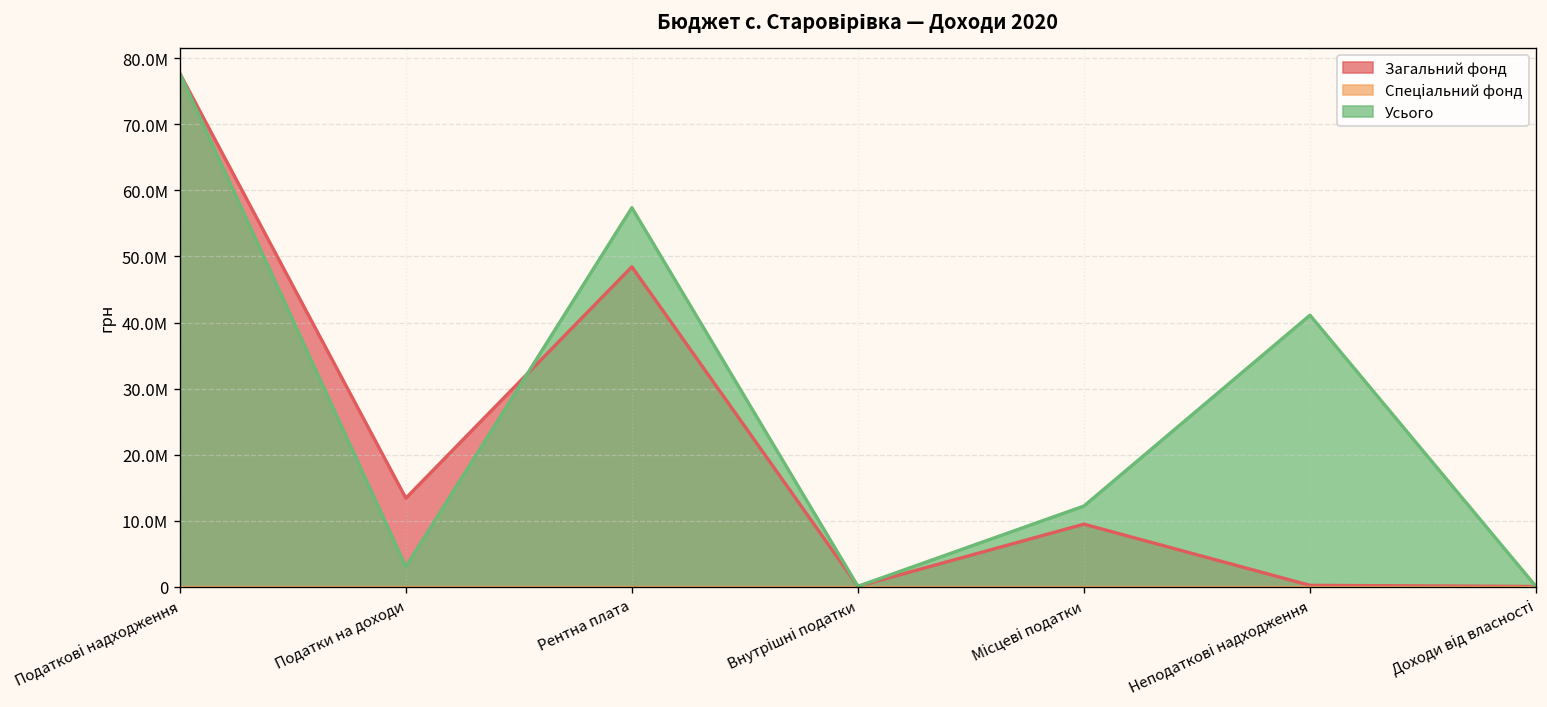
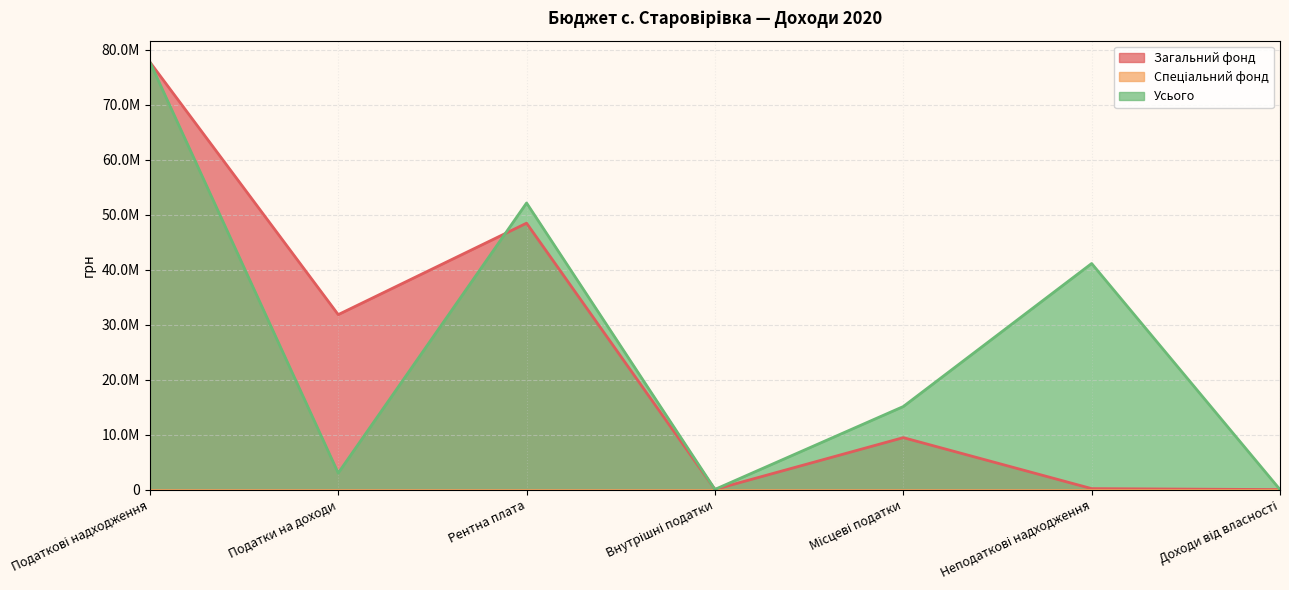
Загальний фонд, Податки на доходи: 13000000 -> 32000000
Усього, Рентна плата: 57000000 -> 52000000
Усього, Місцеві податки: 12000000 -> 15000000
